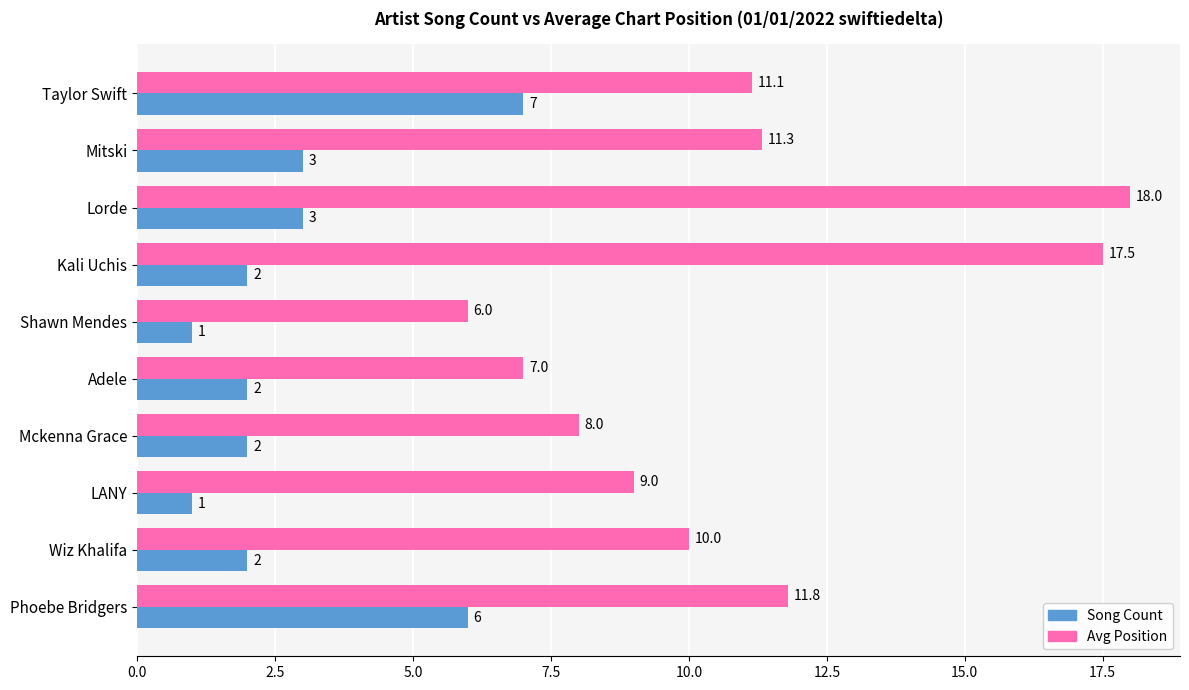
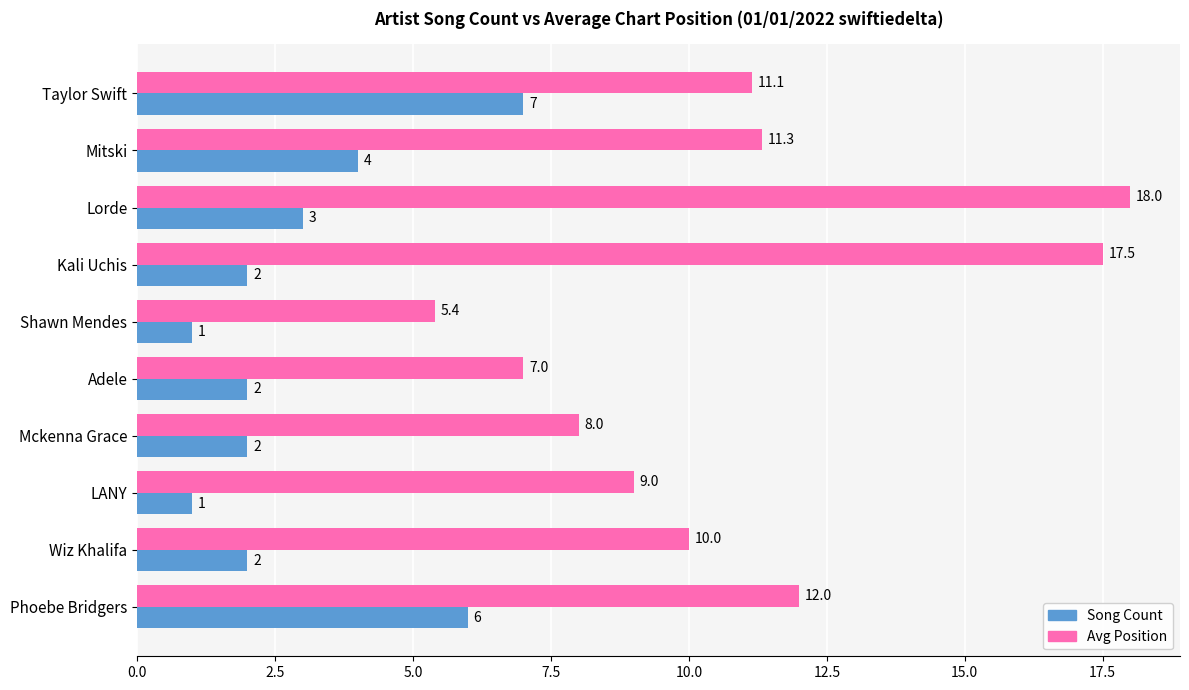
Song Count, Mitski: 3 -> 4
Avg Position, Shawn Mendes: 6.0 -> 5.4
Avg Position, Phoebe Bridgers: 11.8 -> 12.0
